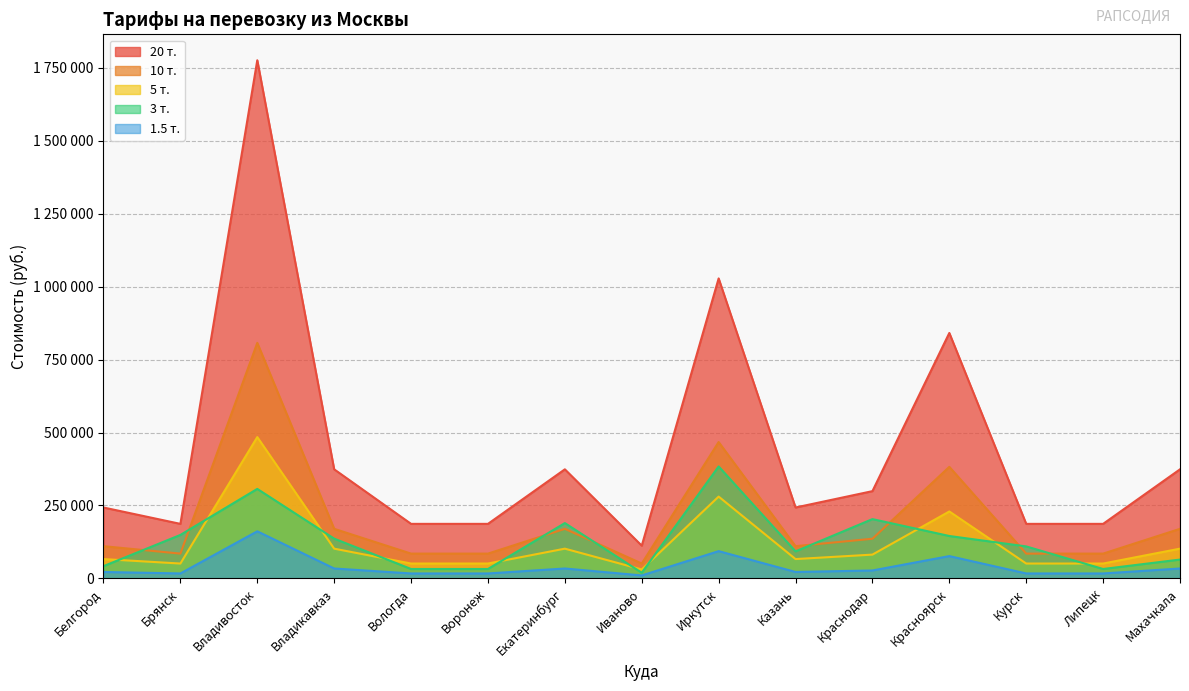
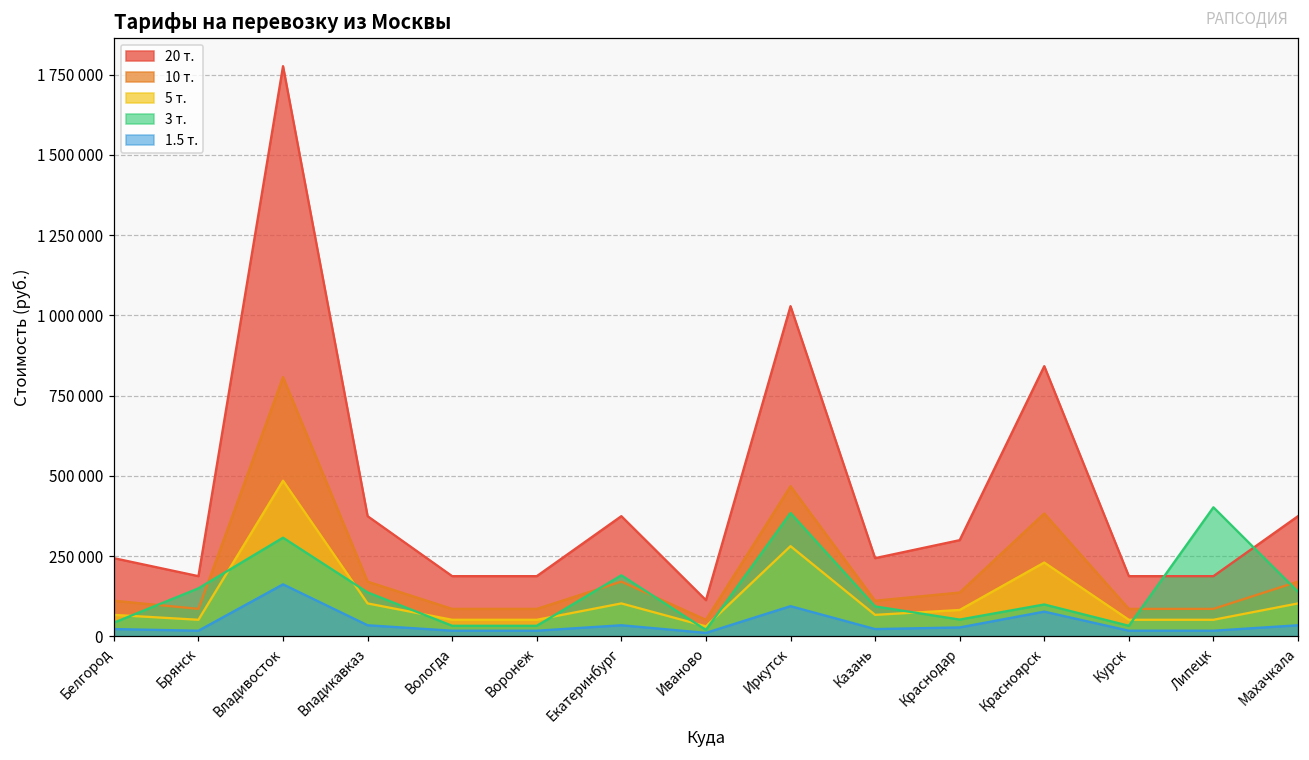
3 т., Краснодар: 200000 -> 50000
3 т., Красноярск: 150000 -> 100000
3 т., Курск: 110000 -> 30000
3 т., Липецк: 30000 -> 400000
3 т., Махачкала: 60000 -> 140000
